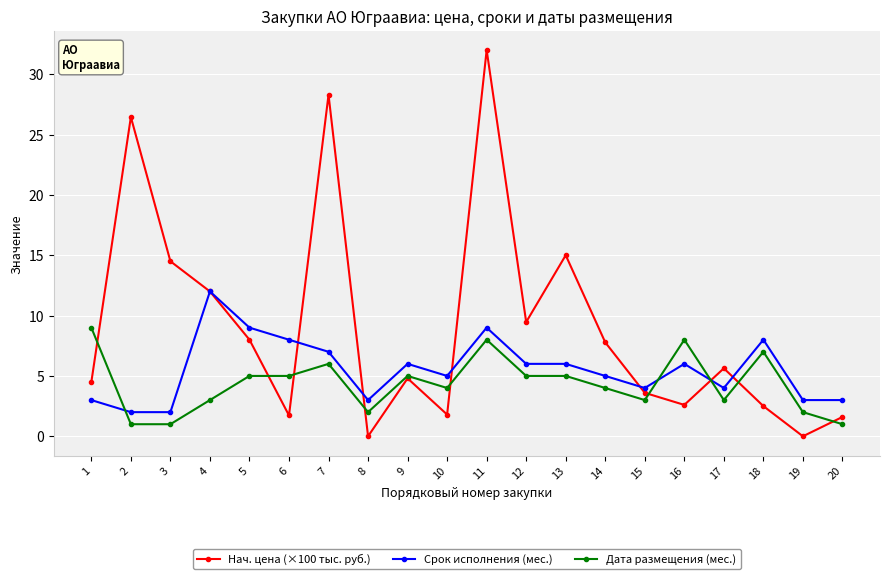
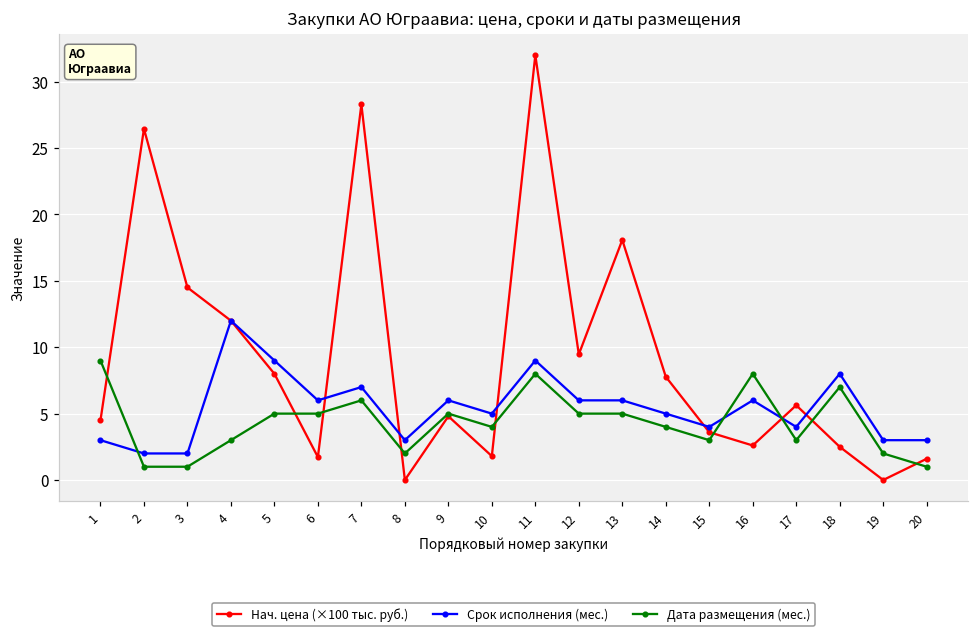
Срок исполнения (мес.), 6: 8 -> 6
Нач. цена (×100 тыс. руб.), 13: 15.0 -> 18.1
